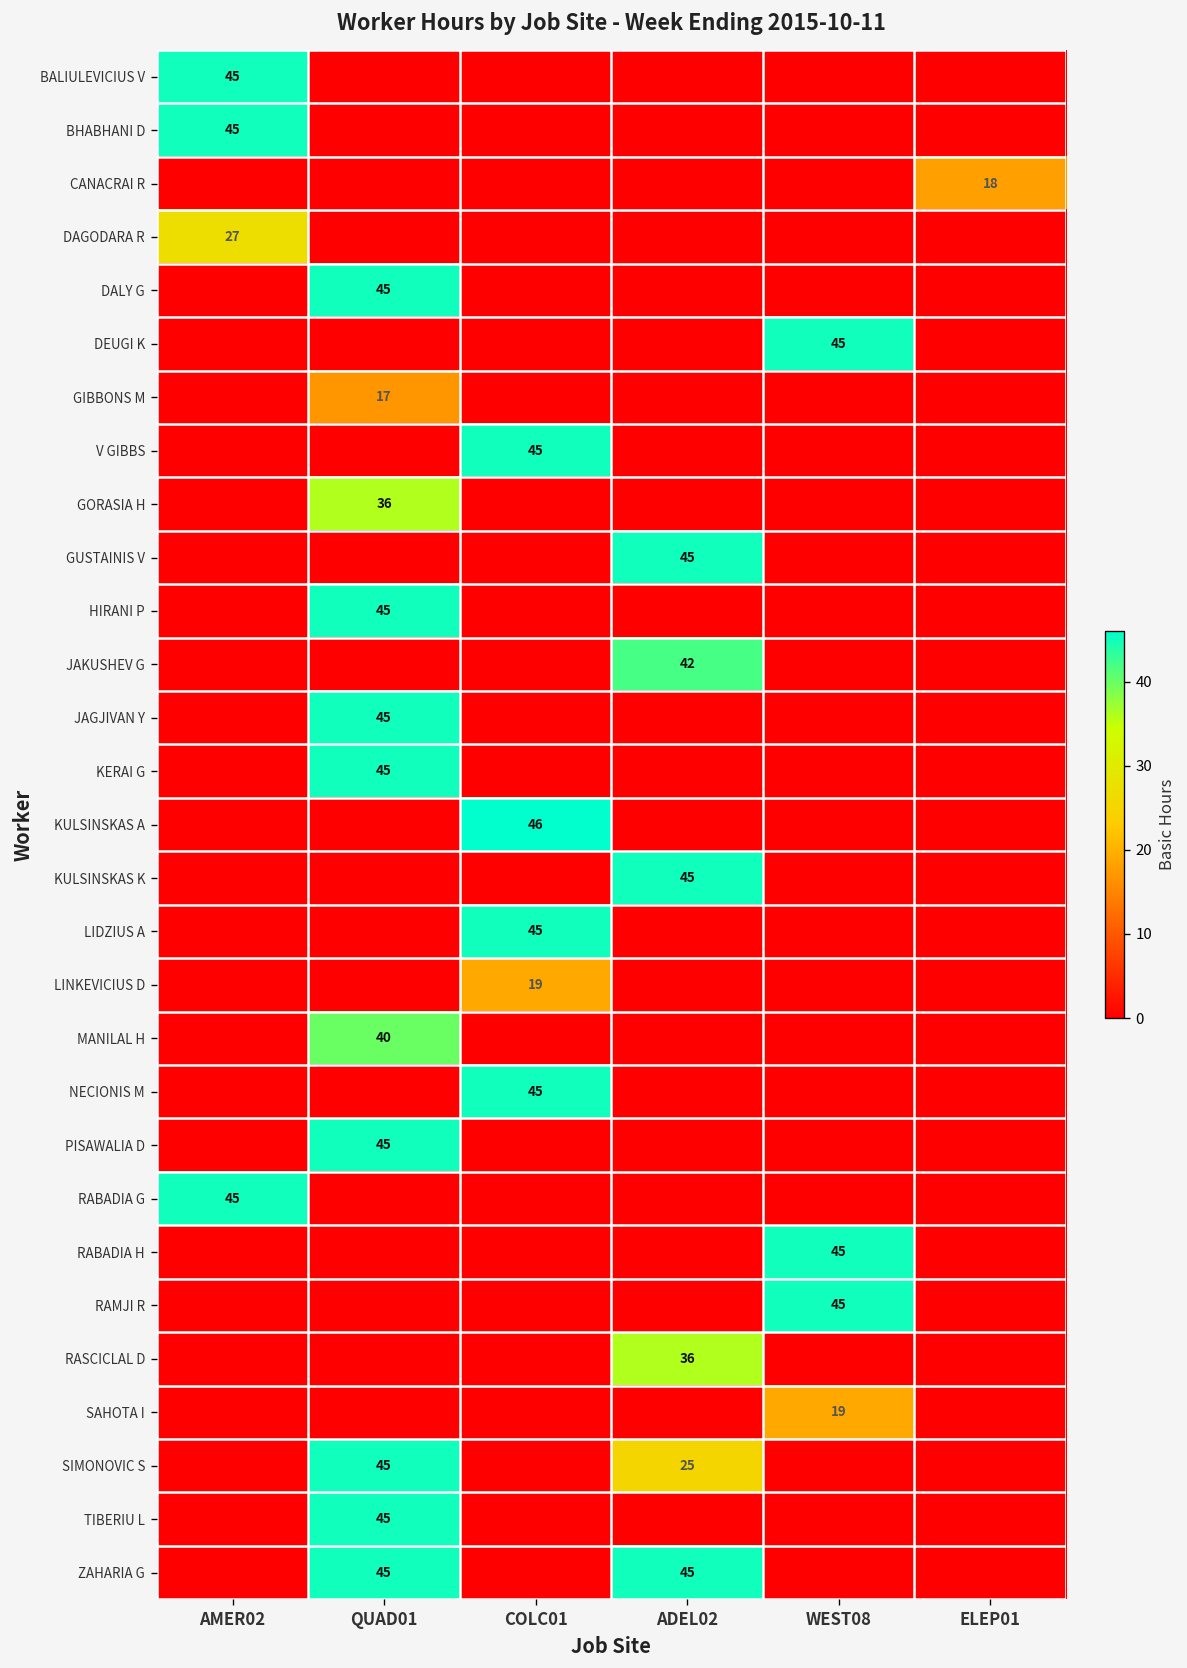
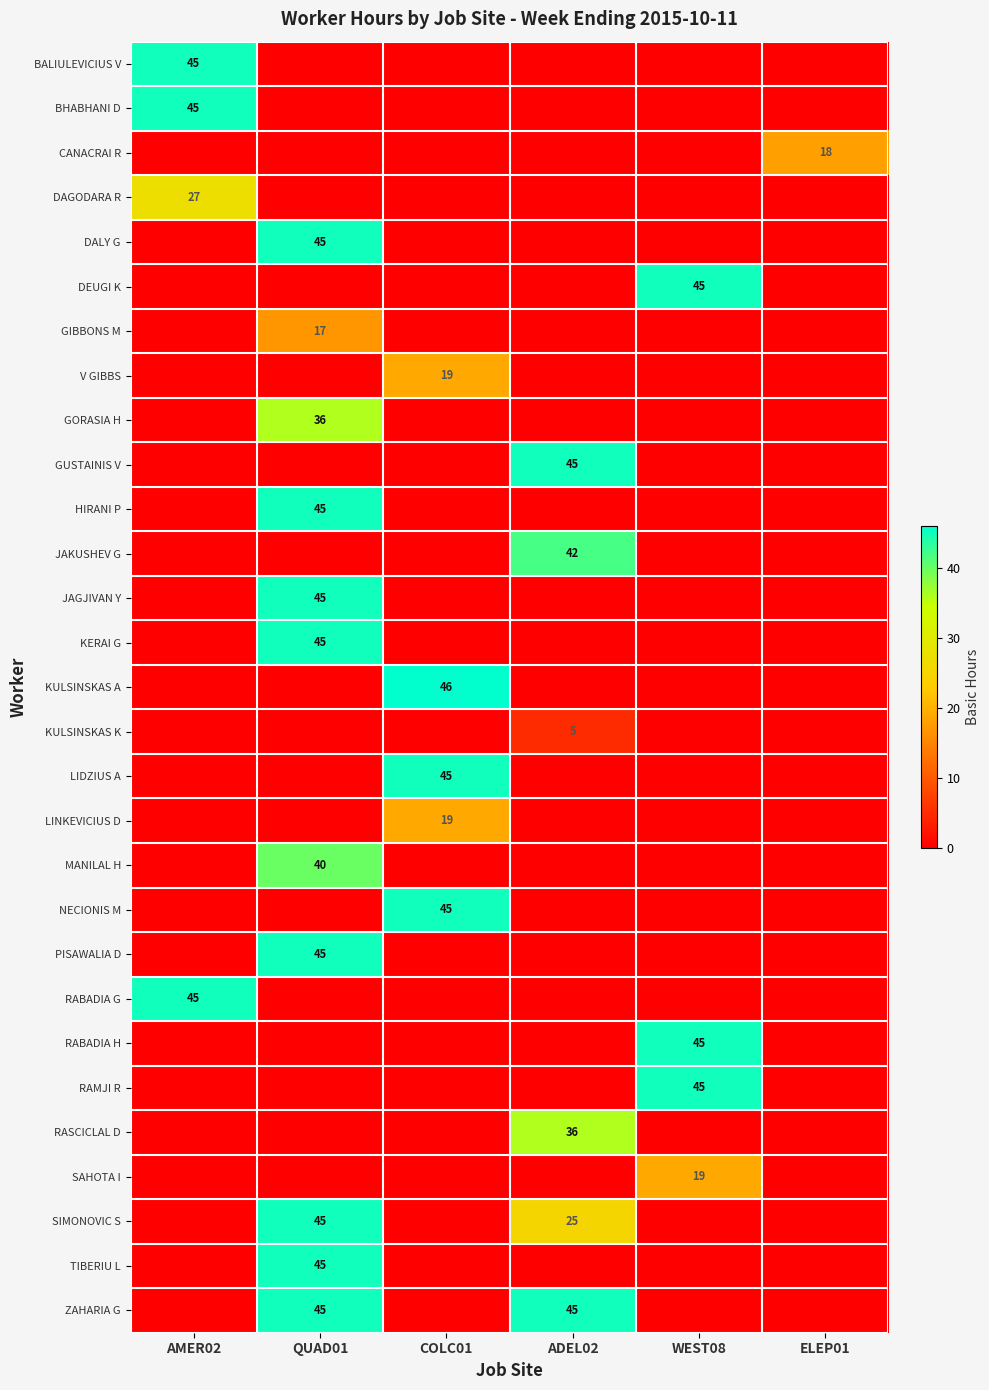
V GIBBS, COLC01: 45 -> 19
KULSINSKAS K, ADEL02: 45 -> 5
